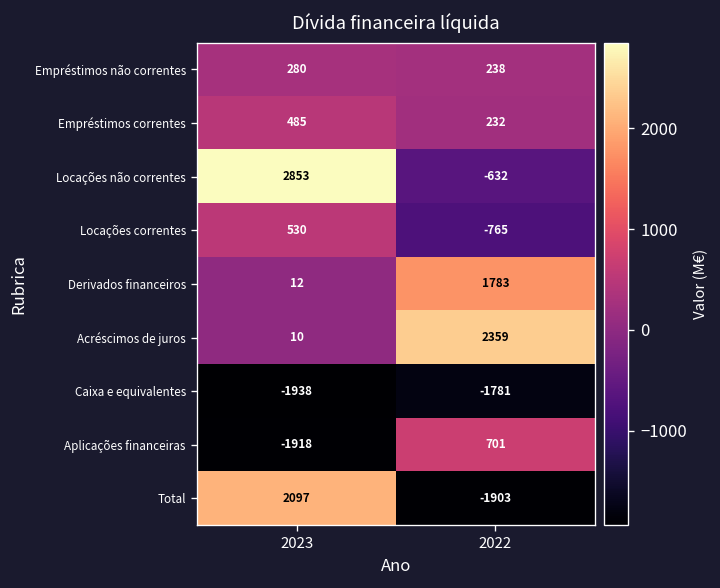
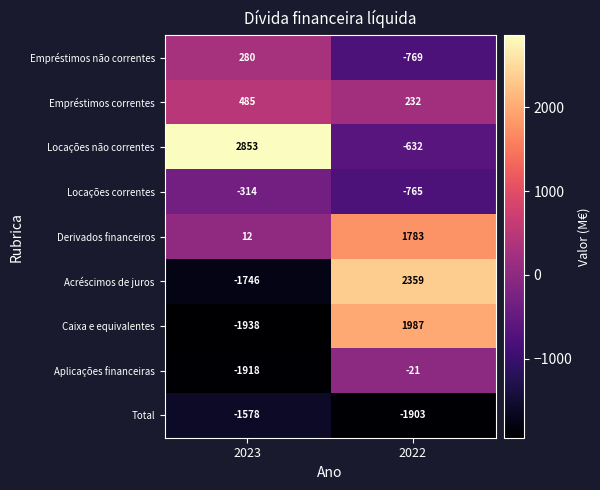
Empréstimos não correntes, 2022: 238 -> -769
Locações correntes, 2023: 530 -> -314
Acréscimos de juros, 2023: 10 -> -1746
Caixa e equivalentes, 2022: -1781 -> 1987
Aplicações financeiras, 2022: 701 -> -21
Total, 2023: 2097 -> -1578
